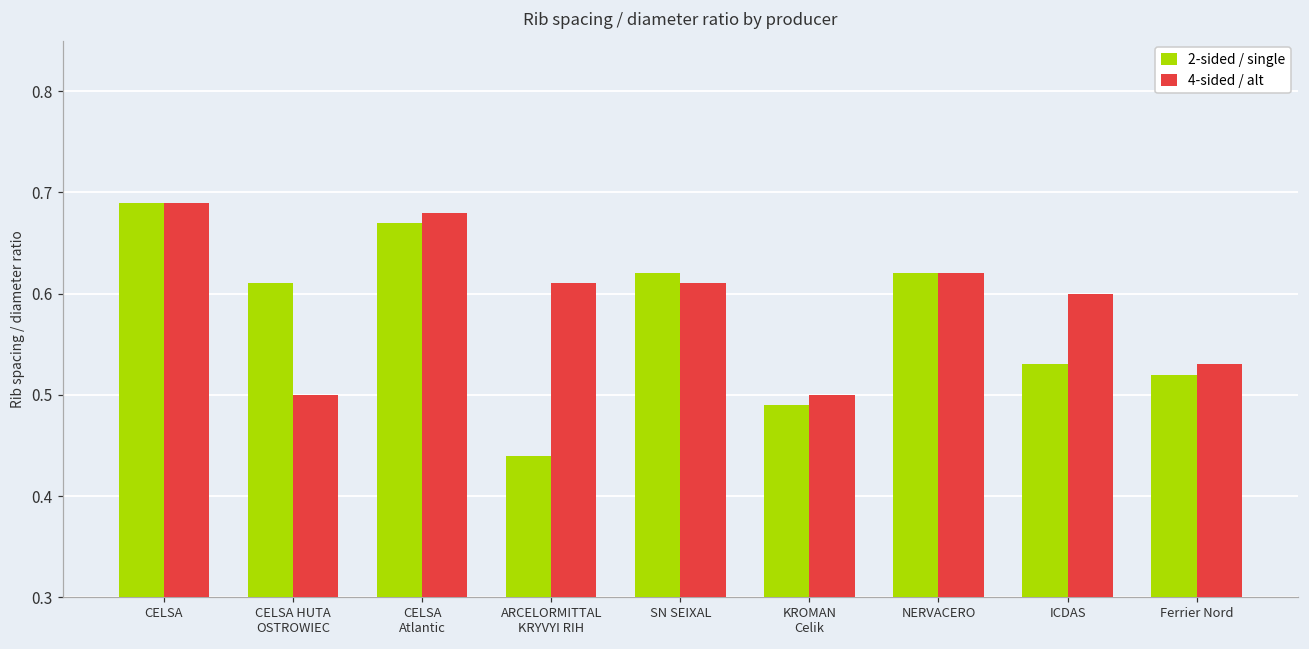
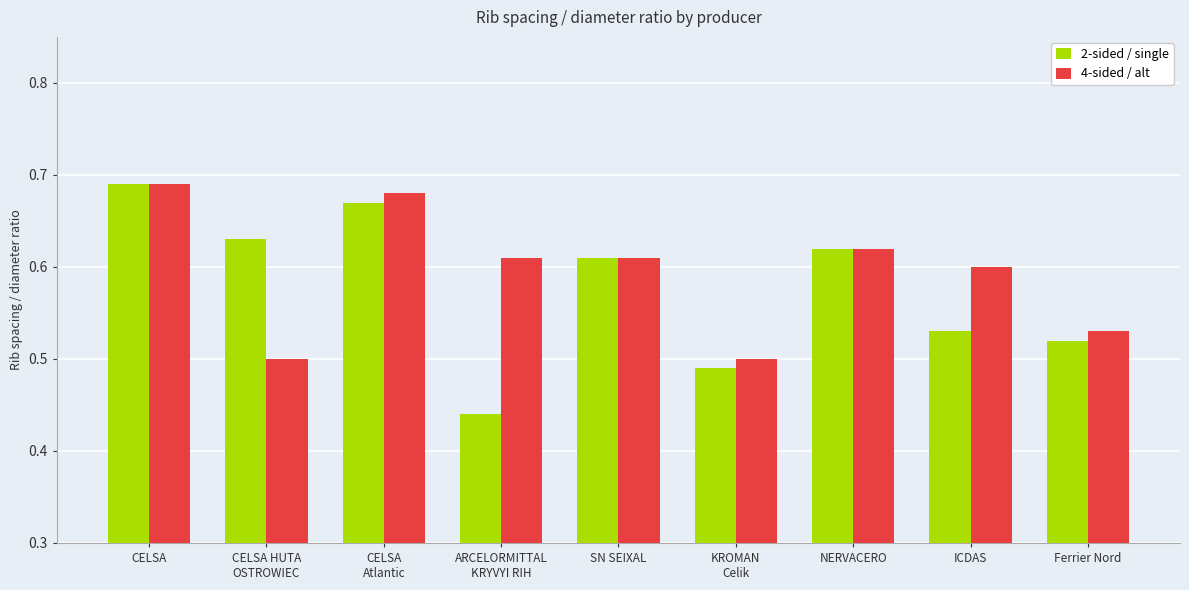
2-sided / single, CELSA HUTA OSTROWIEC: 0.61 -> 0.63
2-sided / single, SN SEIXAL: 0.62 -> 0.61
